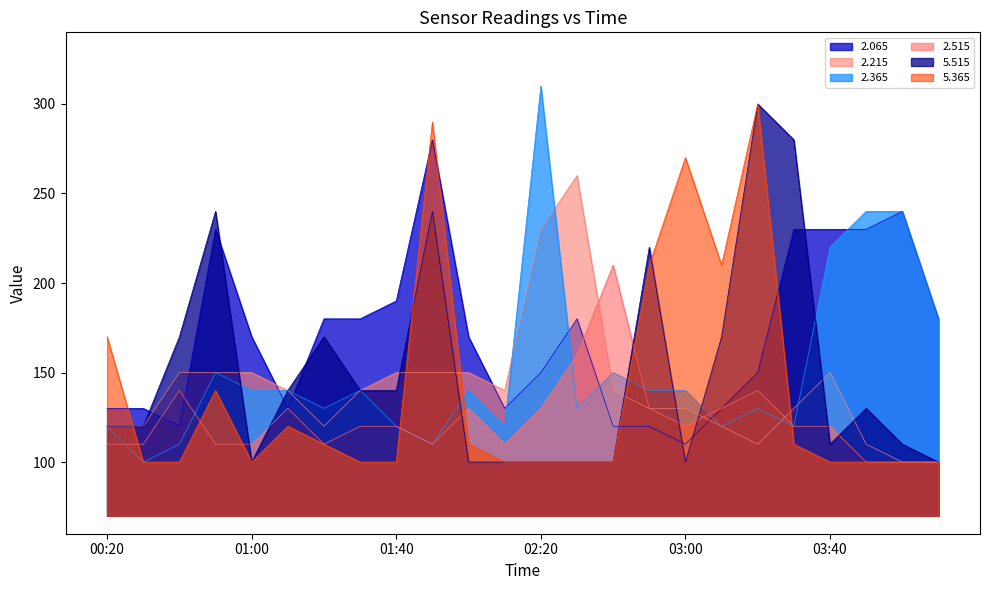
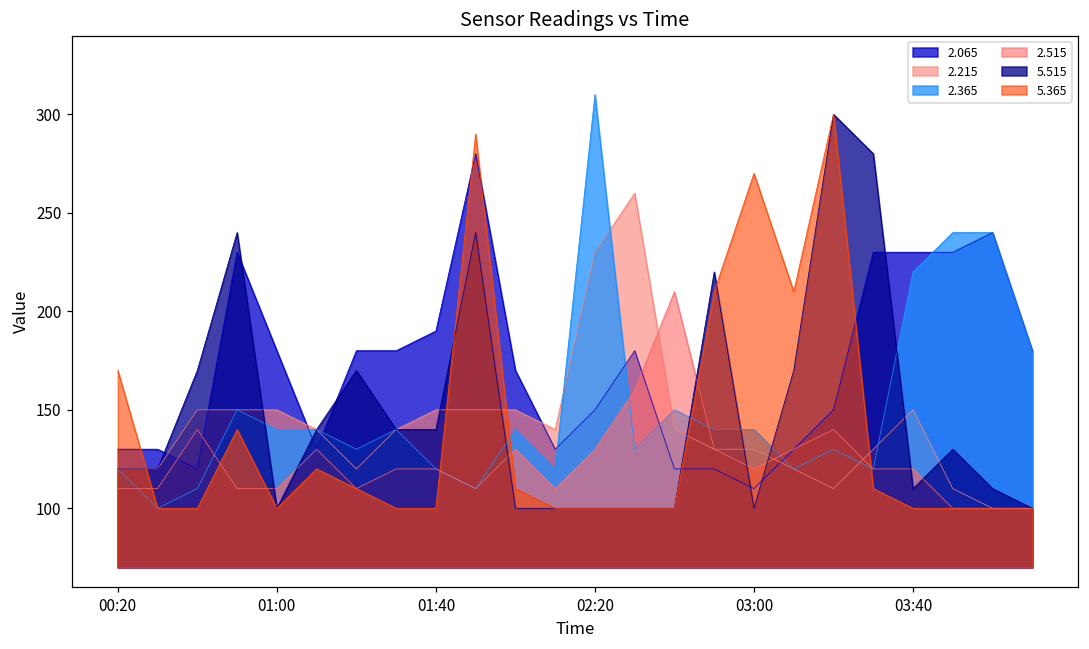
2.065, 01:00: 170 -> 180
